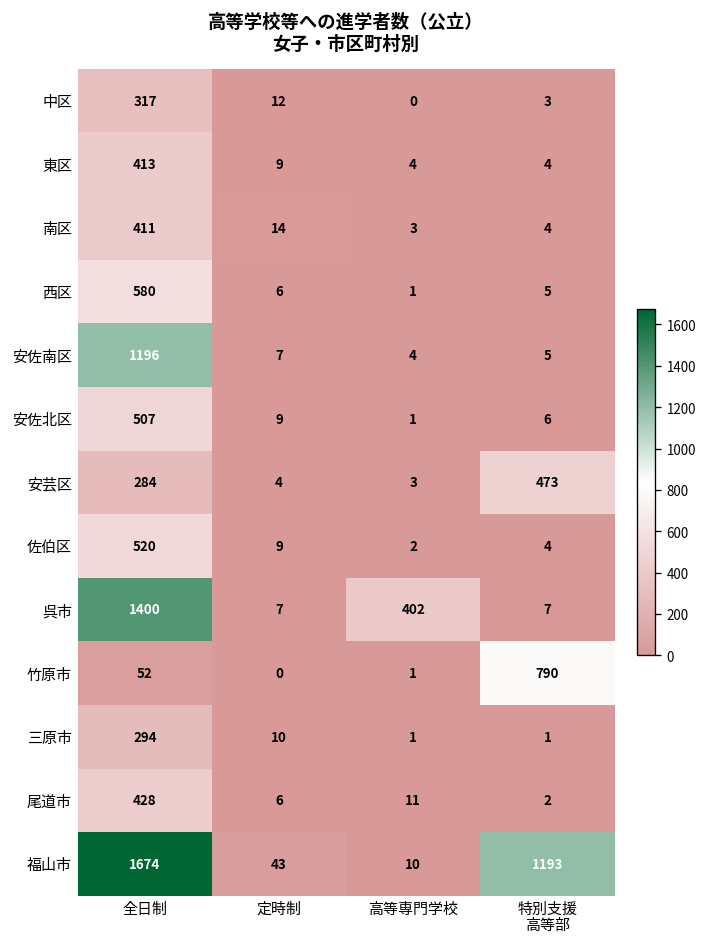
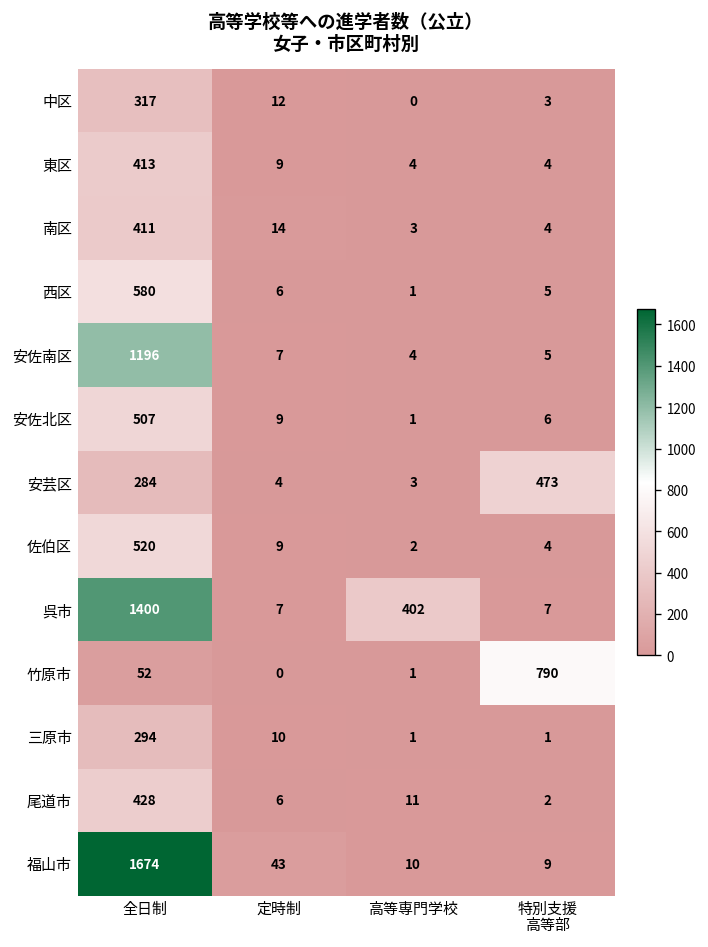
福山市, 特別支援 高等部: 1193 -> 9
